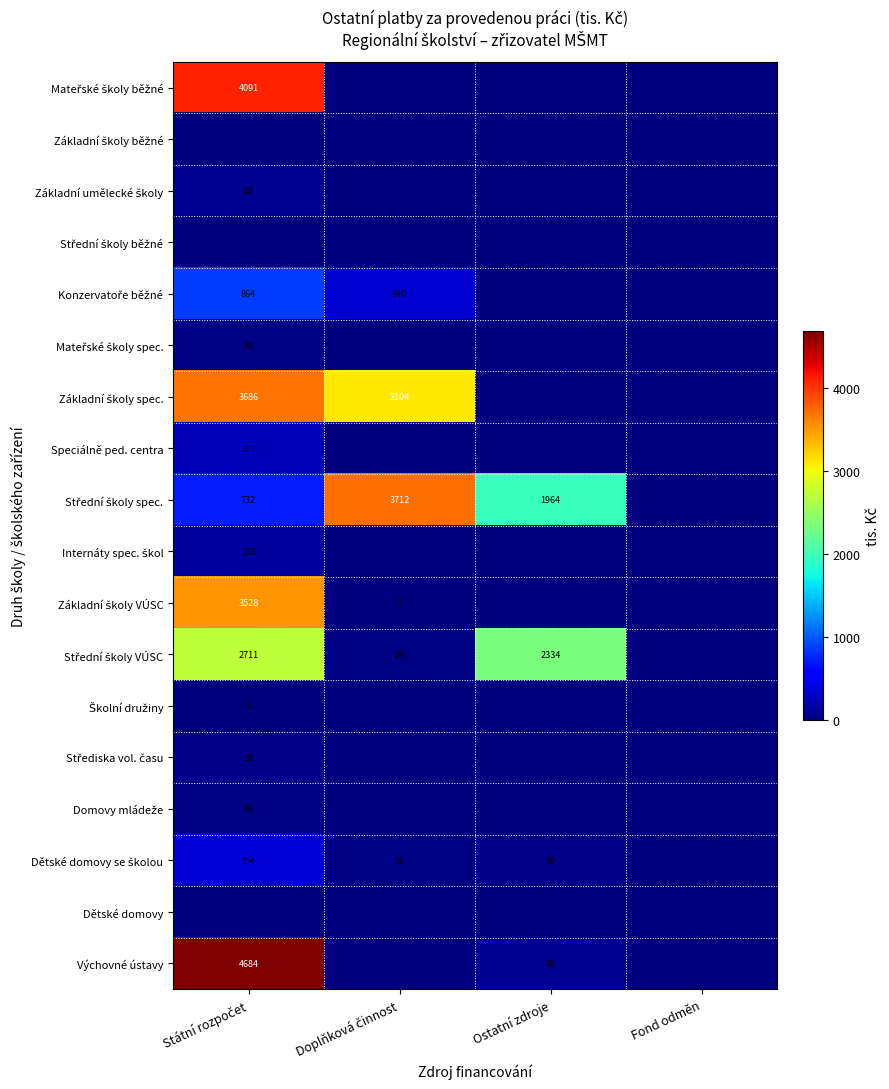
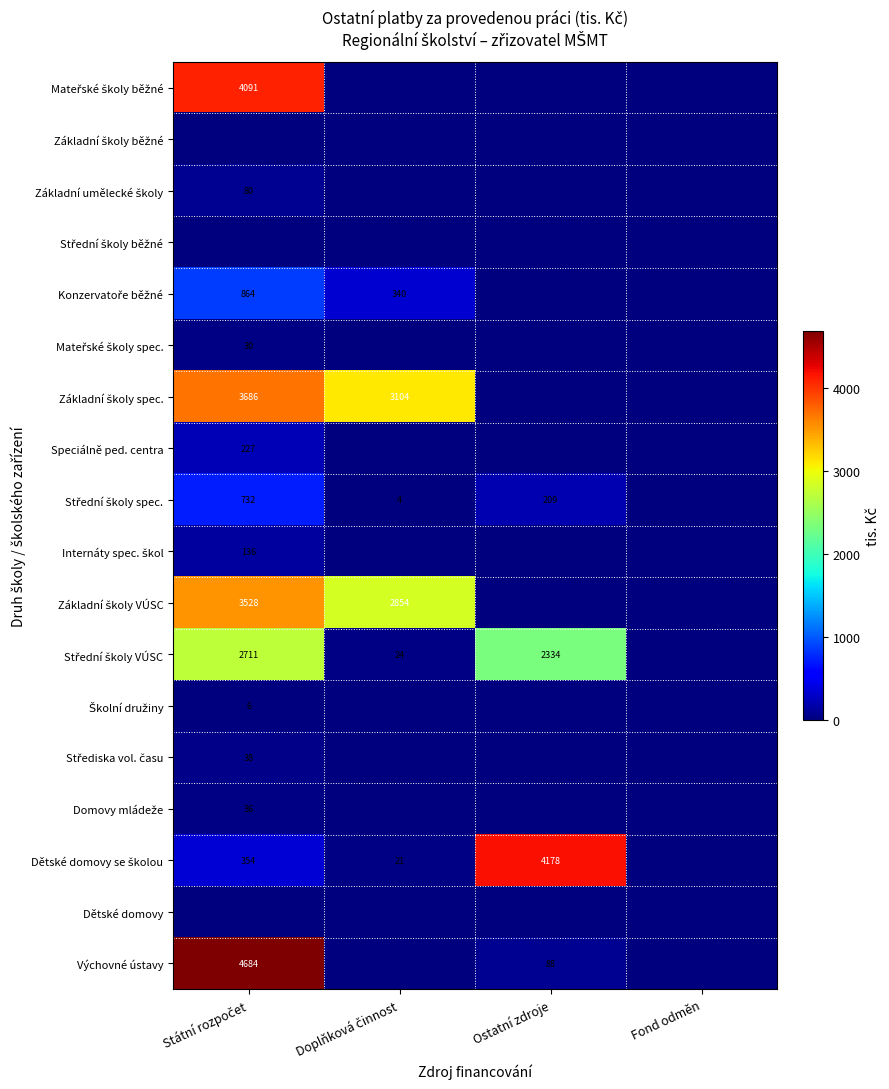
Střední školy spec., Doplňková činnost: 3712 -> 4
Střední školy spec., Ostatní zdroje: 1964 -> 209
Základní školy VÚSC, Doplňková činnost: 3 -> 2854
Dětské domovy se školou, Ostatní zdroje: 50 -> 4178
